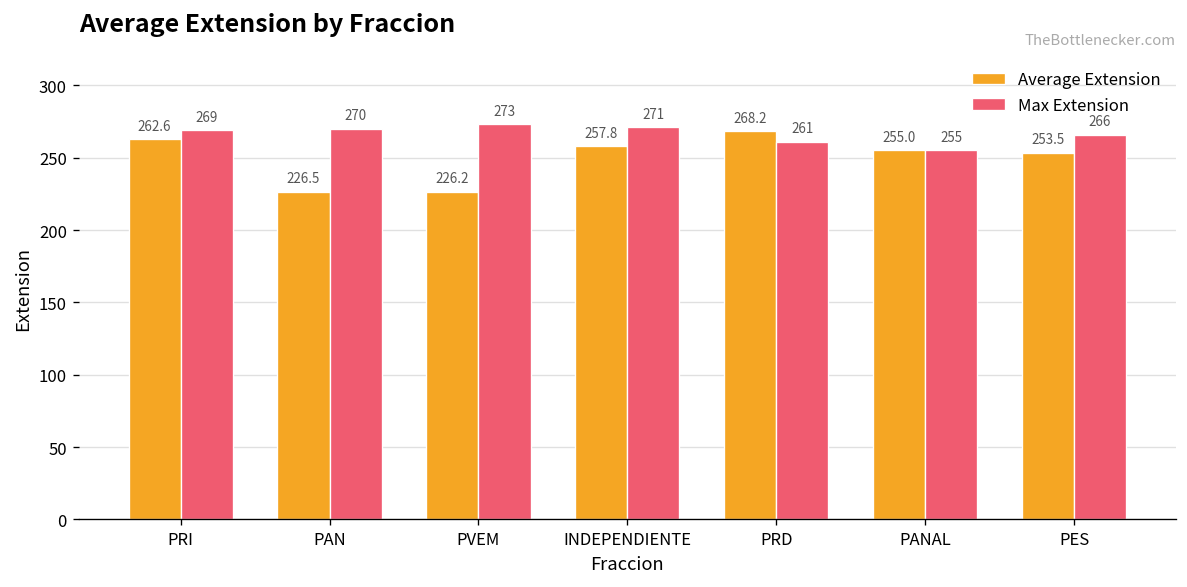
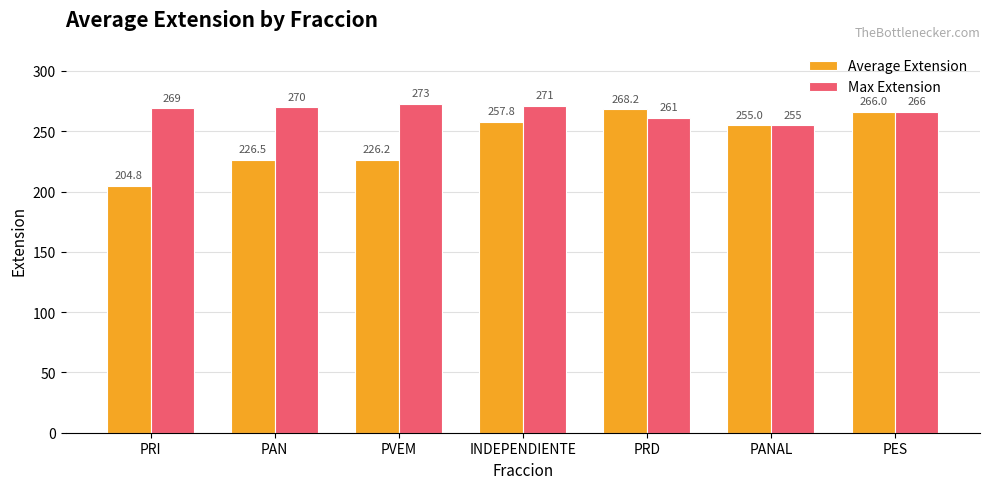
Average Extension, PRI: 262.6 -> 204.8
Average Extension, PES: 253.5 -> 266.0
